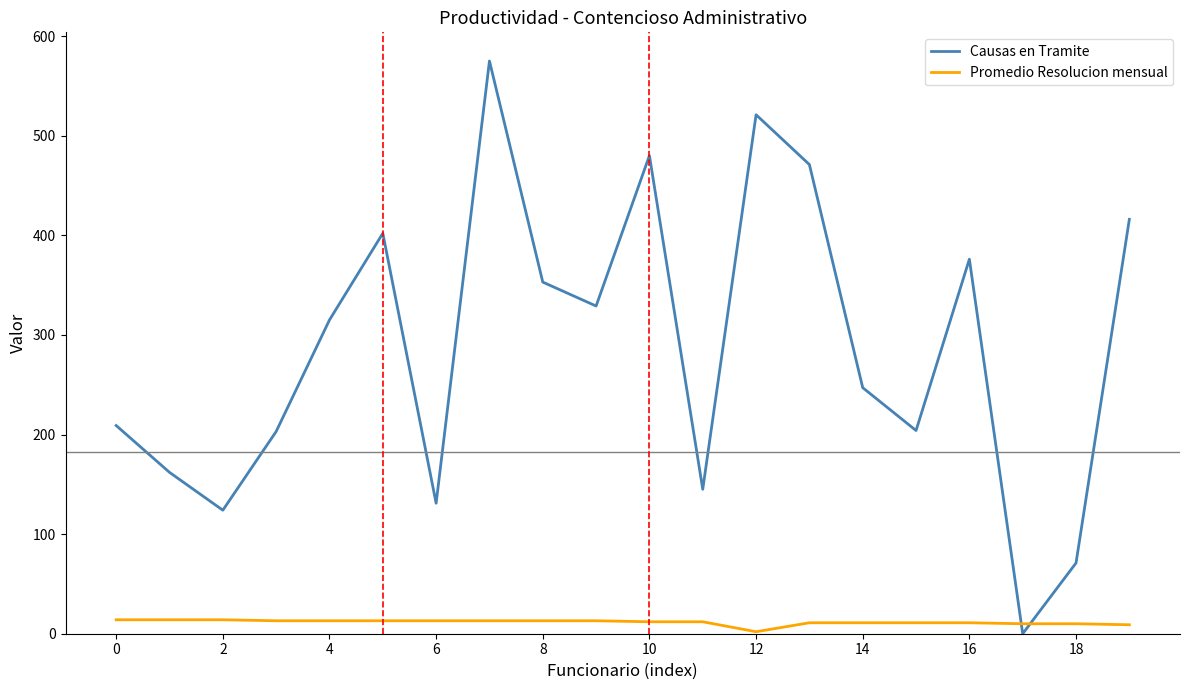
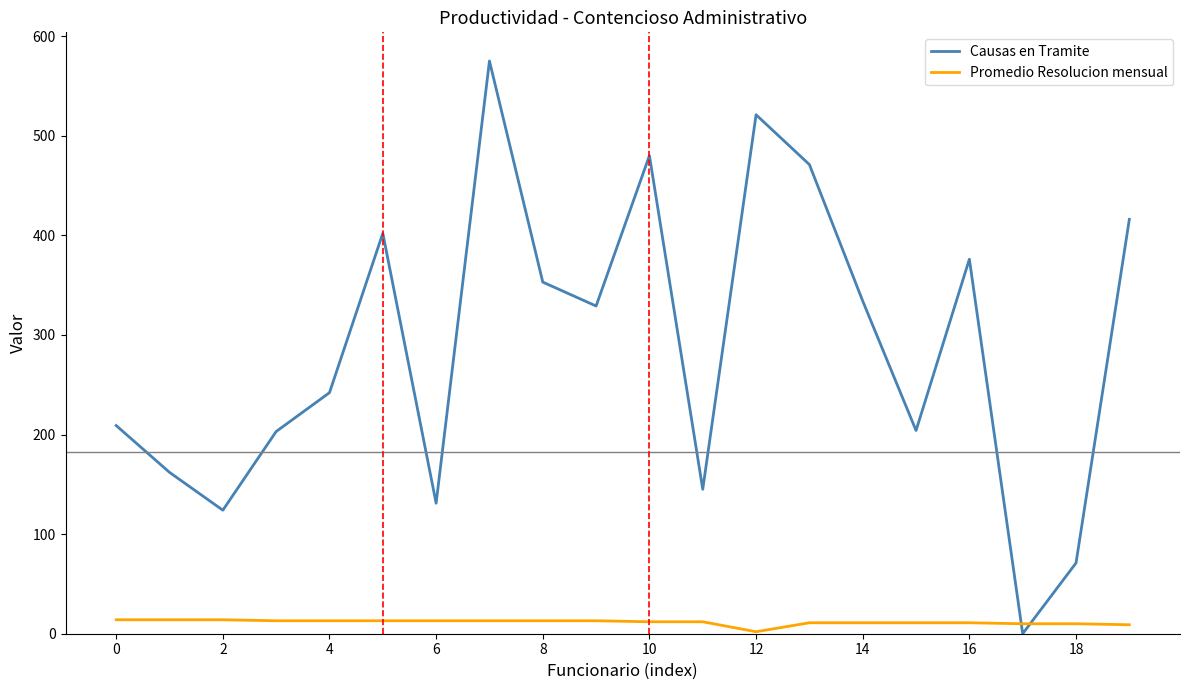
Causas en Tramite, 4: 320 -> 240
Causas en Tramite, 14: 250 -> 330
